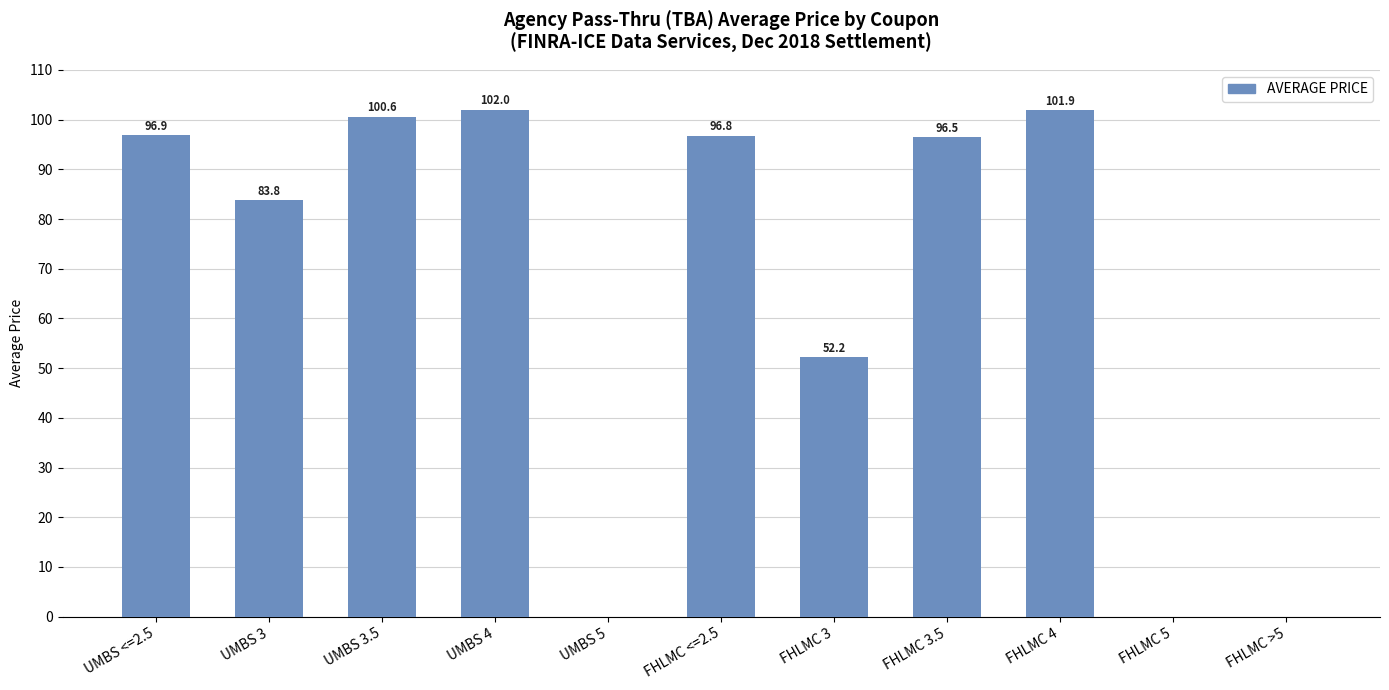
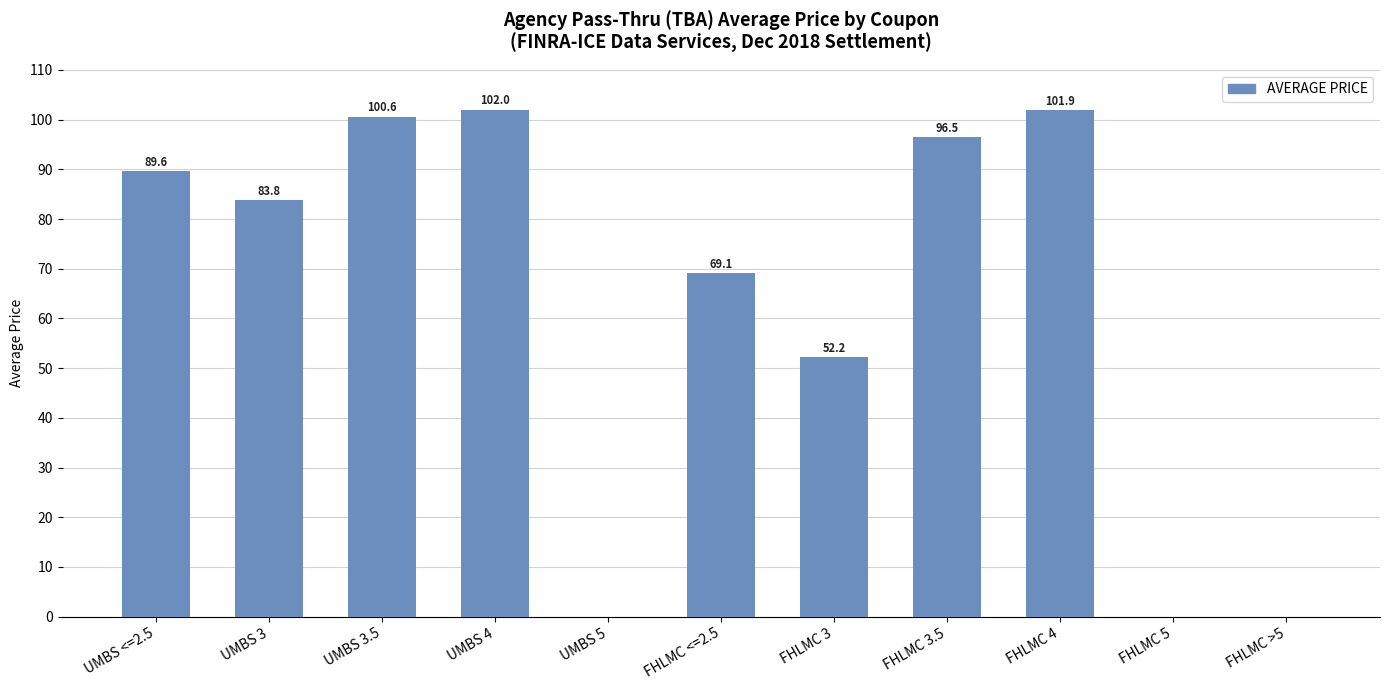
UMBS <=2.5: 96.9 -> 89.6
FHLMC <=2.5: 96.8 -> 69.1
